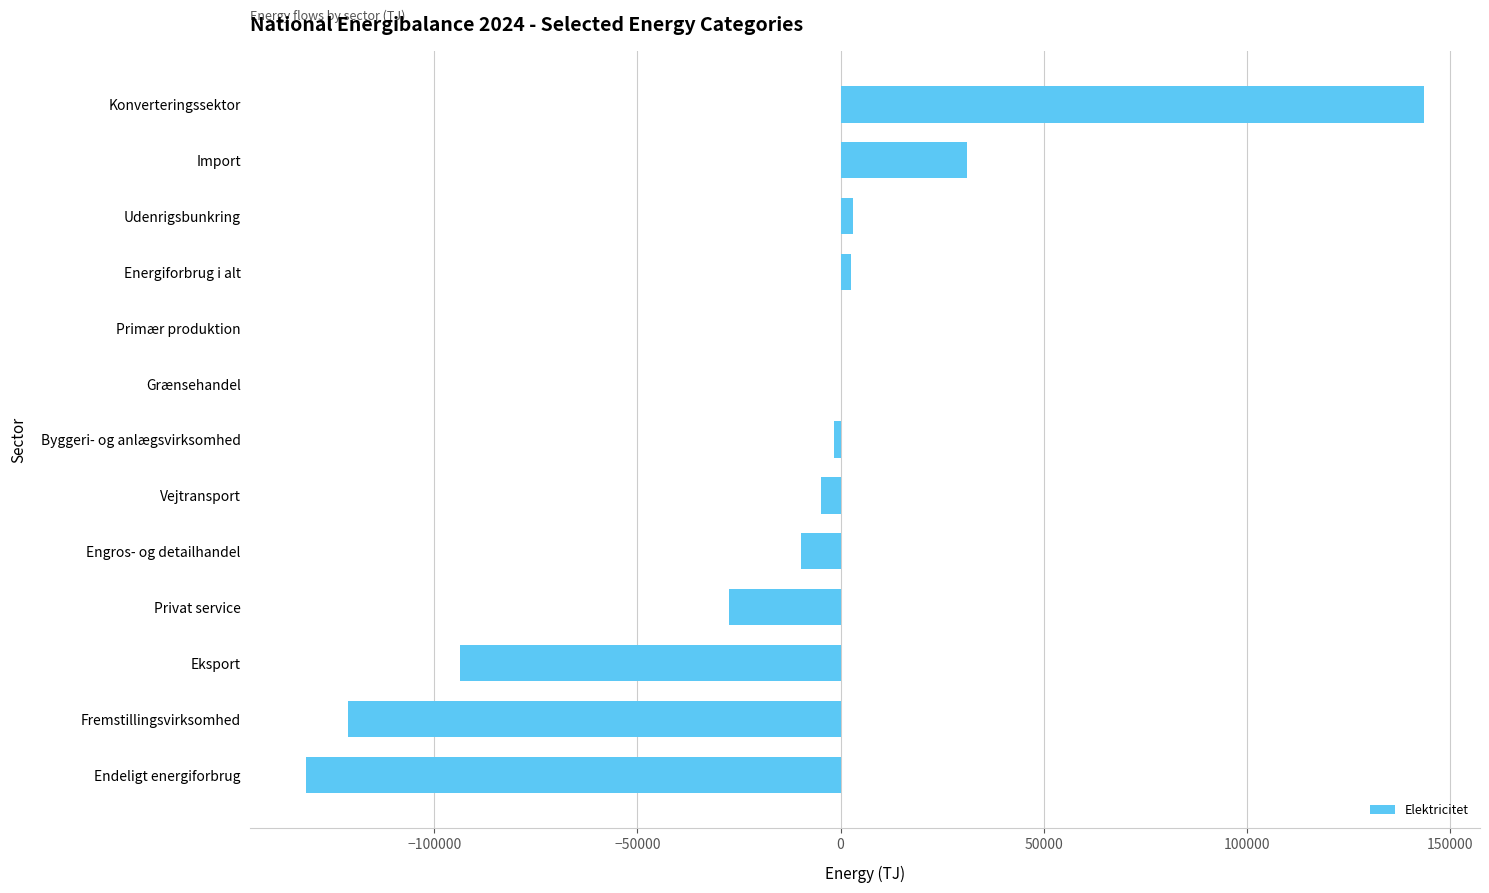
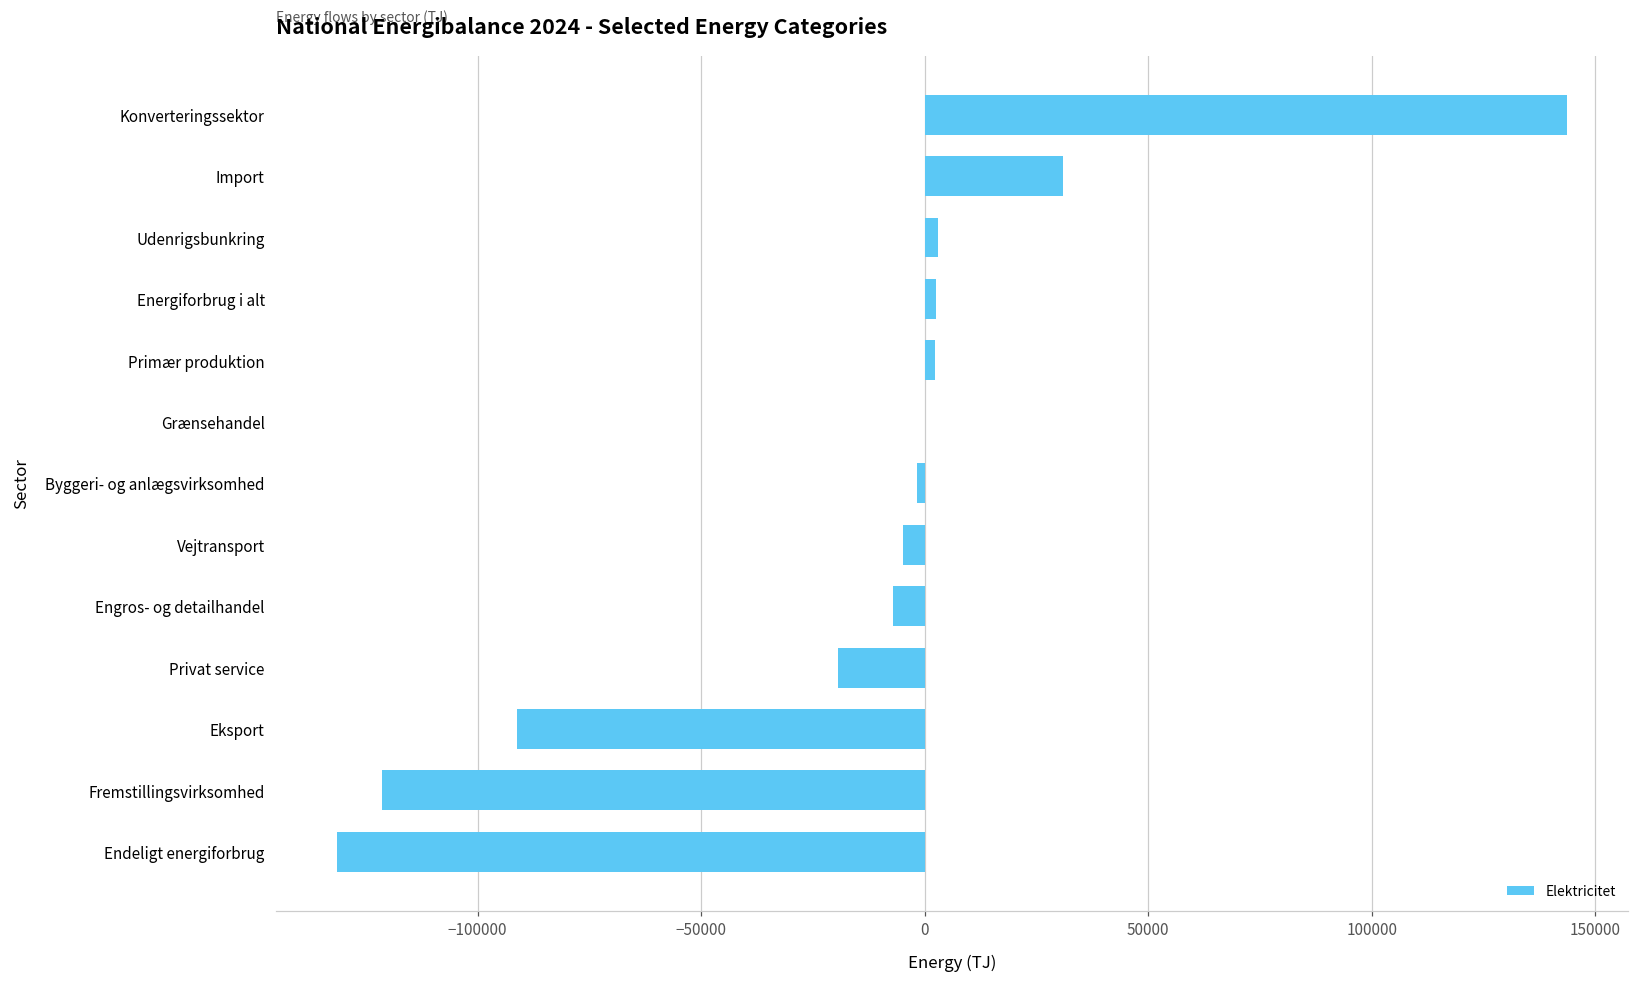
Primær produktion: 0 -> 2000
Engros- og detailhandel: -10000 -> -7000
Privat service: -28000 -> -19000
Eksport: -94000 -> -91000
